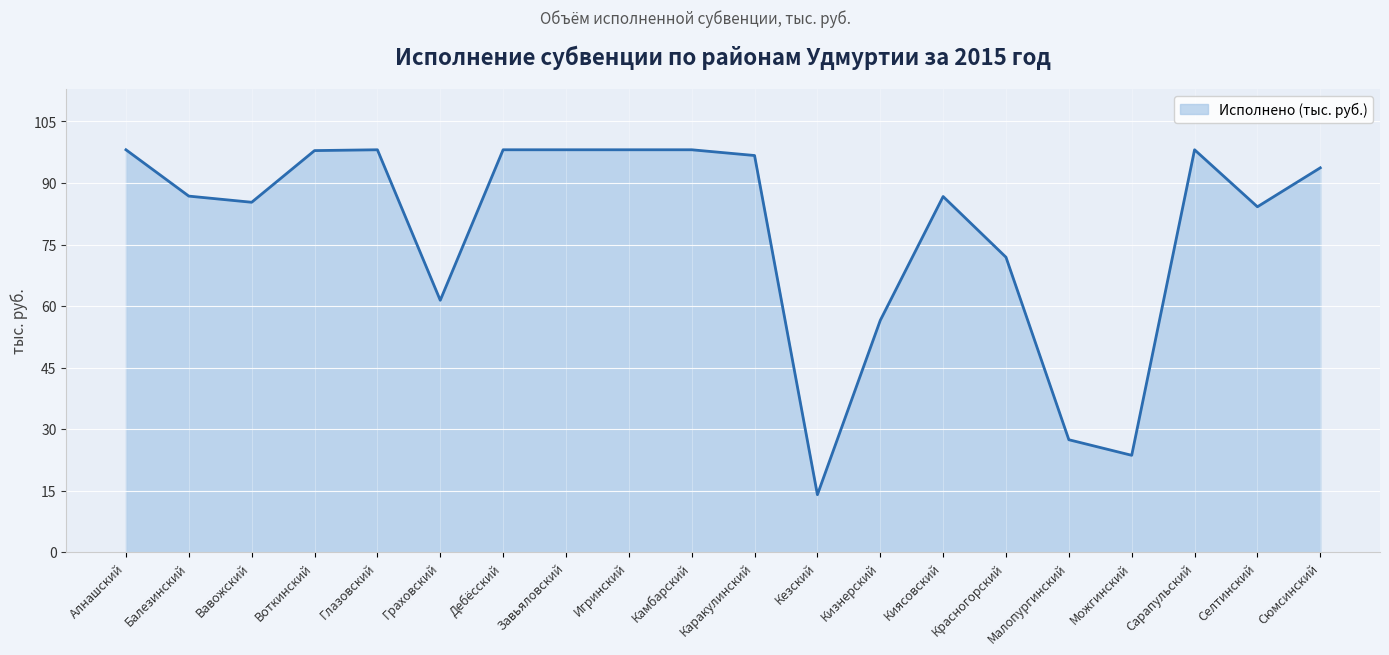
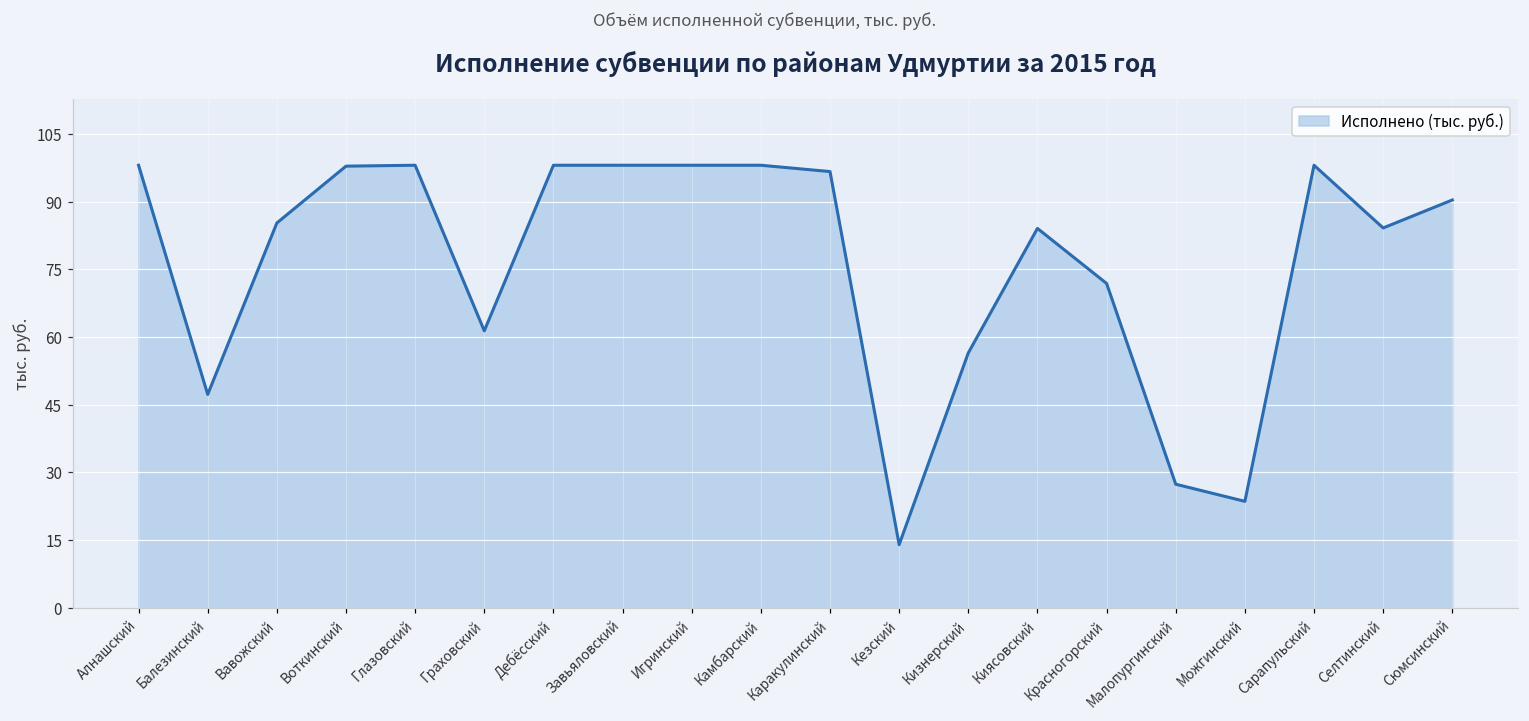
Балезинский: 87 -> 47
Киясовский: 87 -> 84
Сюмсинский: 94 -> 90
